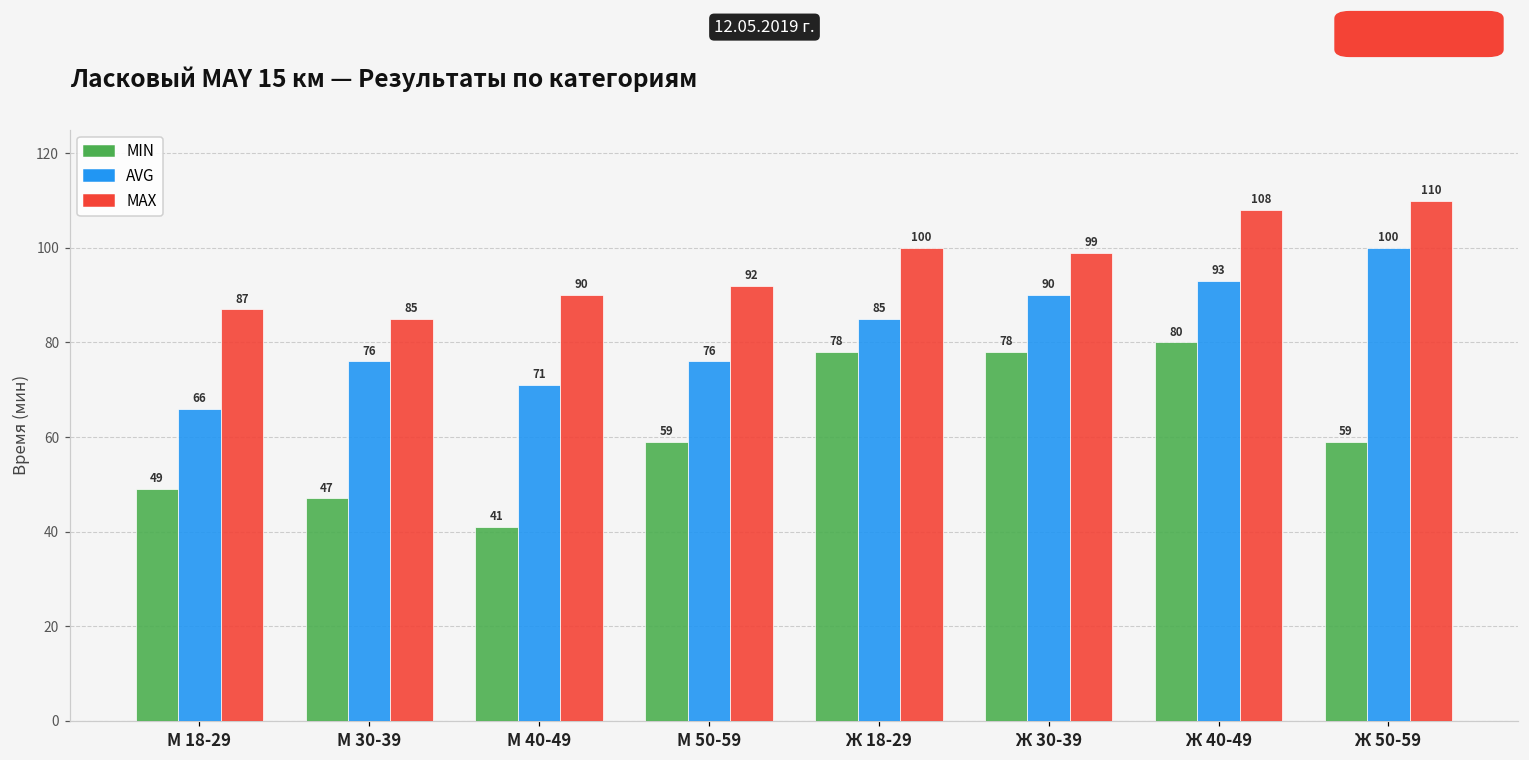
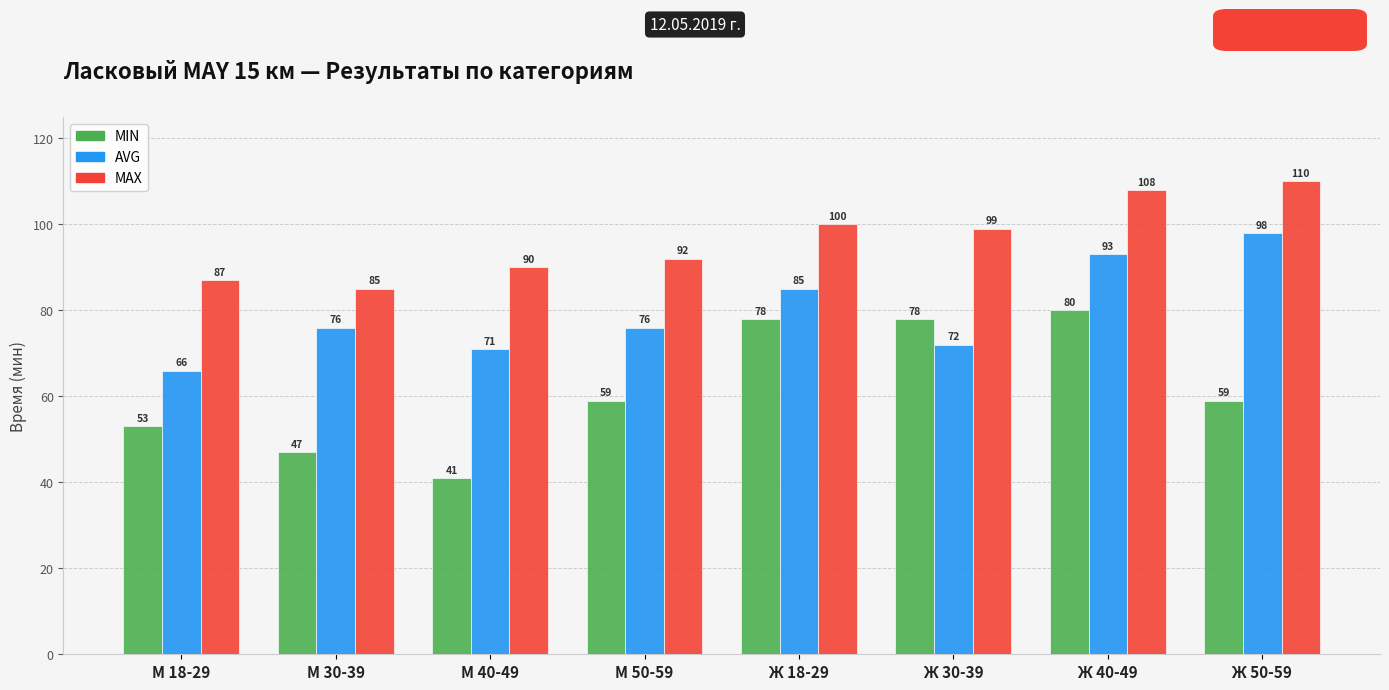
MIN, М 18-29: 49 -> 53
AVG, Ж 30-39: 90 -> 72
AVG, Ж 50-59: 100 -> 98
